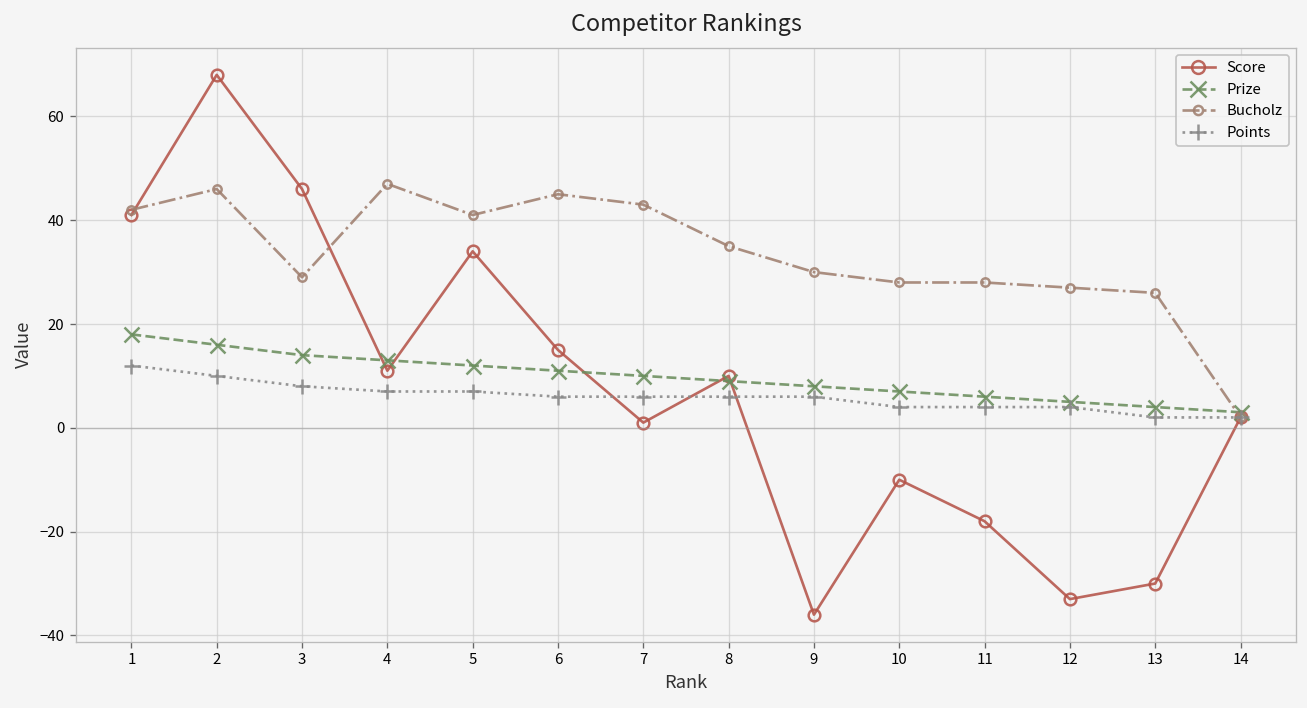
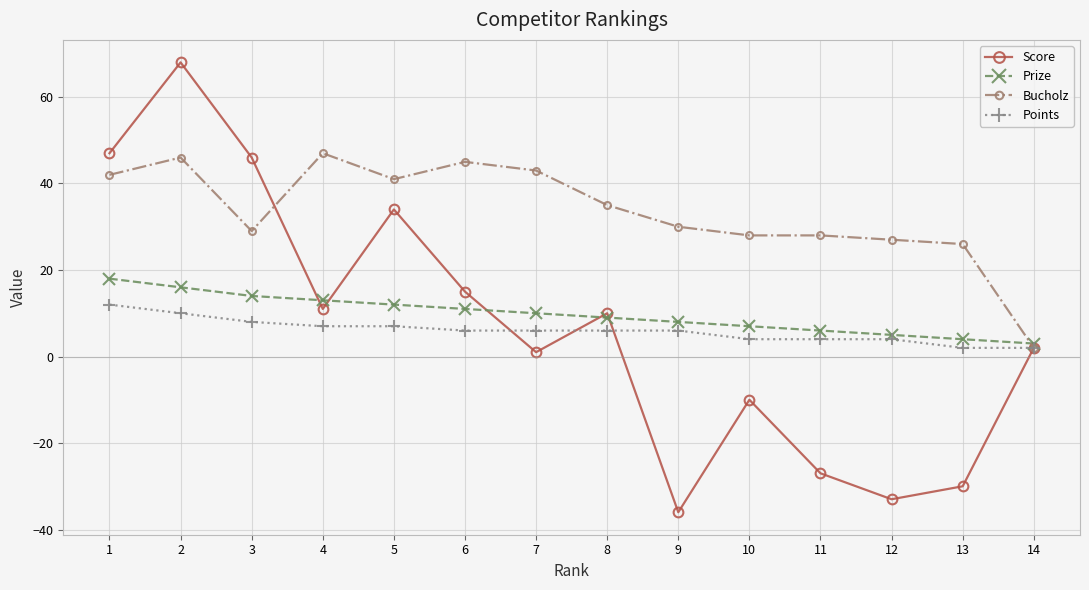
Score, 1: 41 -> 47
Score, 11: -18 -> -27
